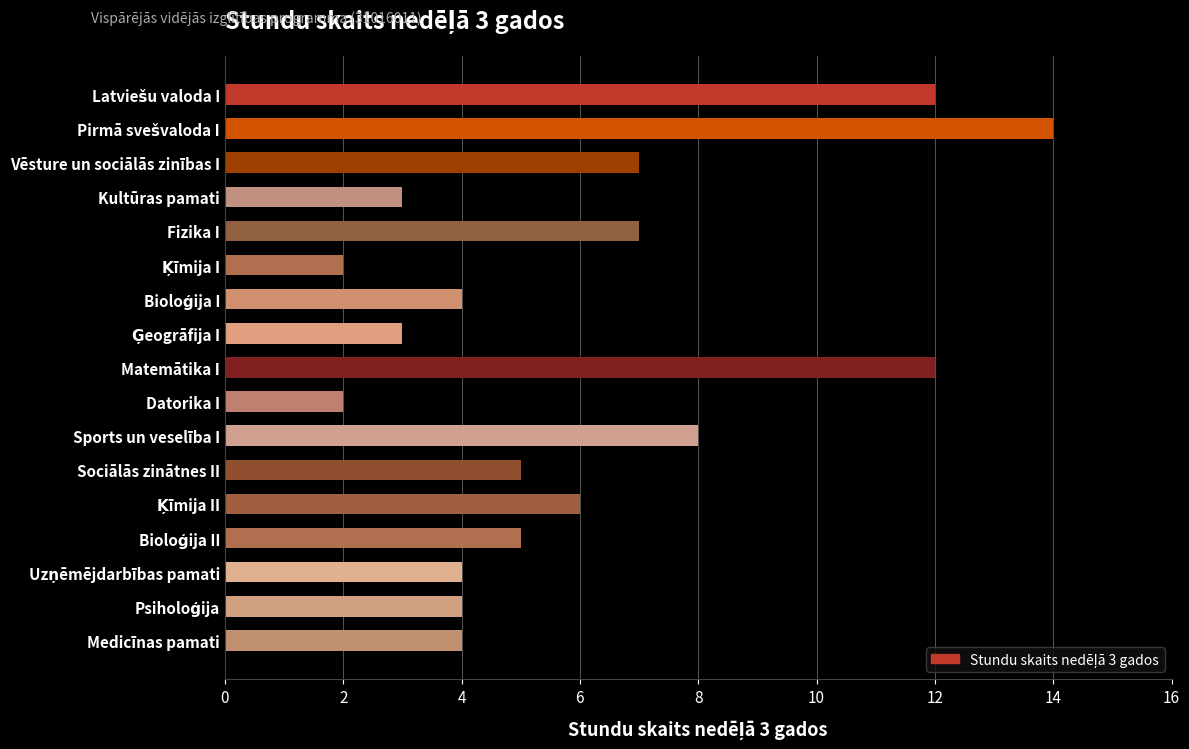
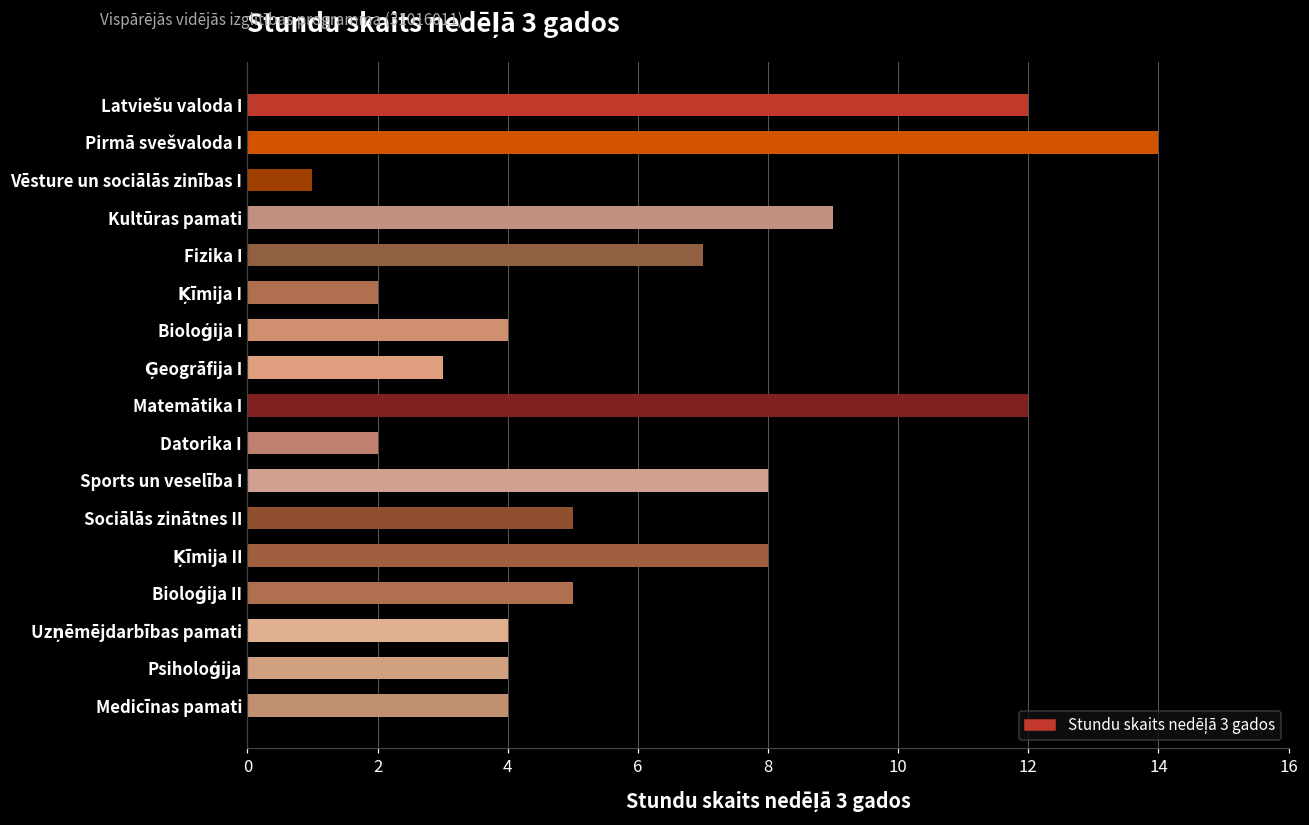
Vēsture un sociālās zinības I: 7 -> 1
Kultūras pamati: 3 -> 9
Ķīmija II: 6 -> 8
